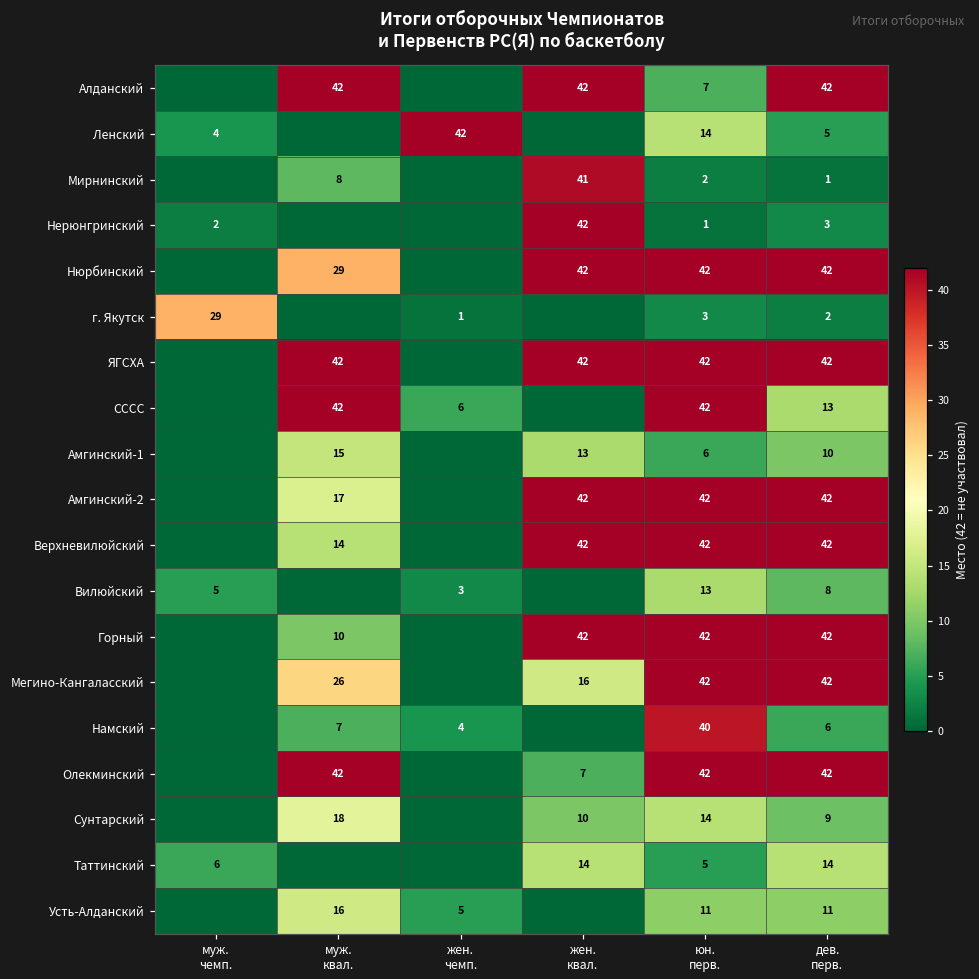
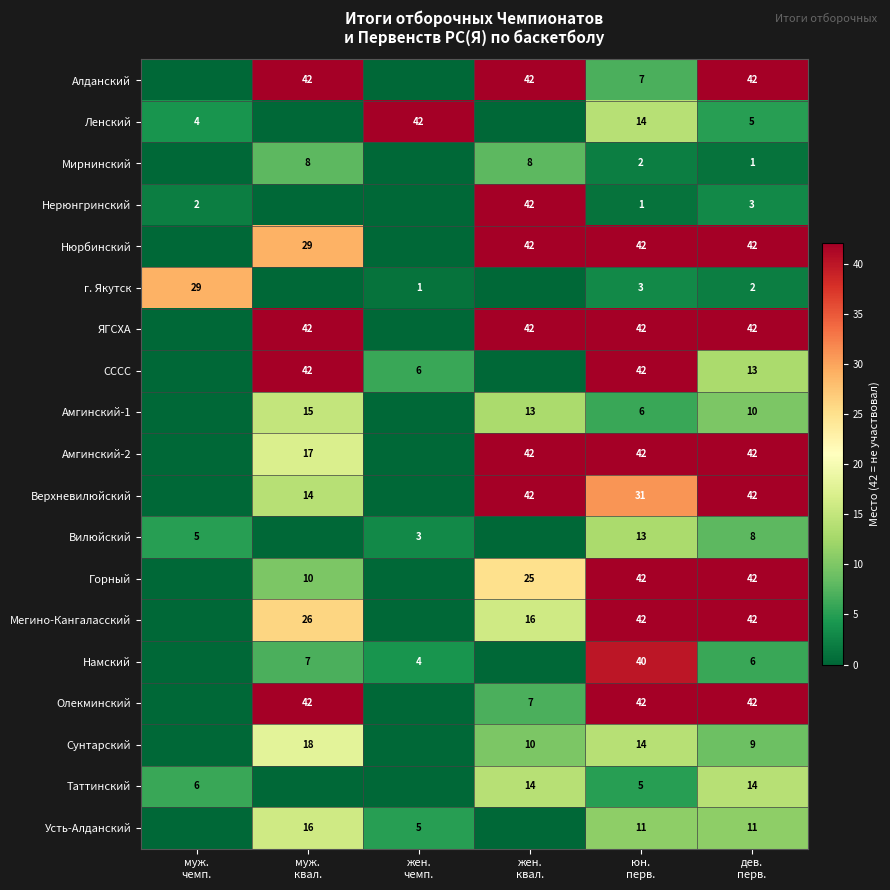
Мирнинский, жен. квал.: 41 -> 8
Верхневилюйский, юн. перв.: 42 -> 31
Горный, жен. квал.: 42 -> 25
